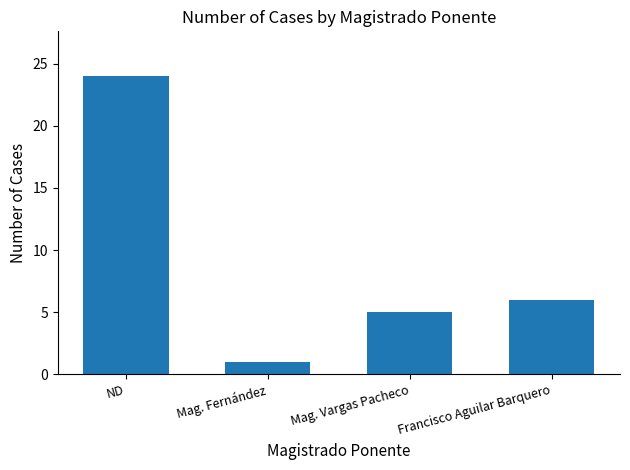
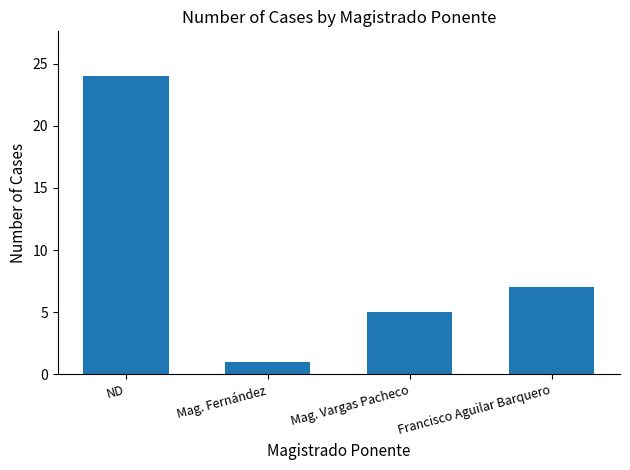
Francisco Aguilar Barquero: 6 -> 7
